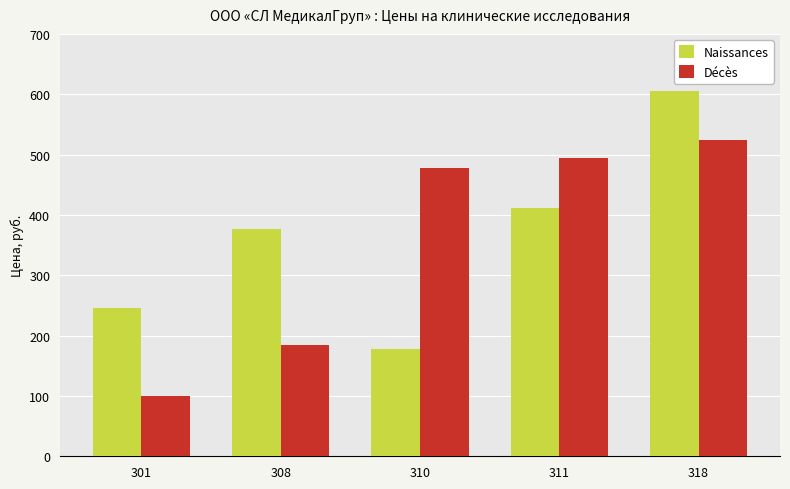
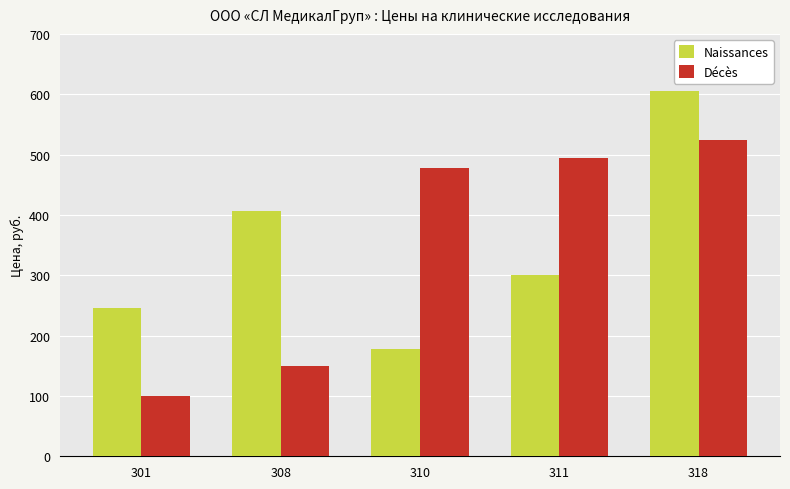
Naissances, 308: 380 -> 410
Décès, 308: 190 -> 150
Naissances, 311: 410 -> 300
